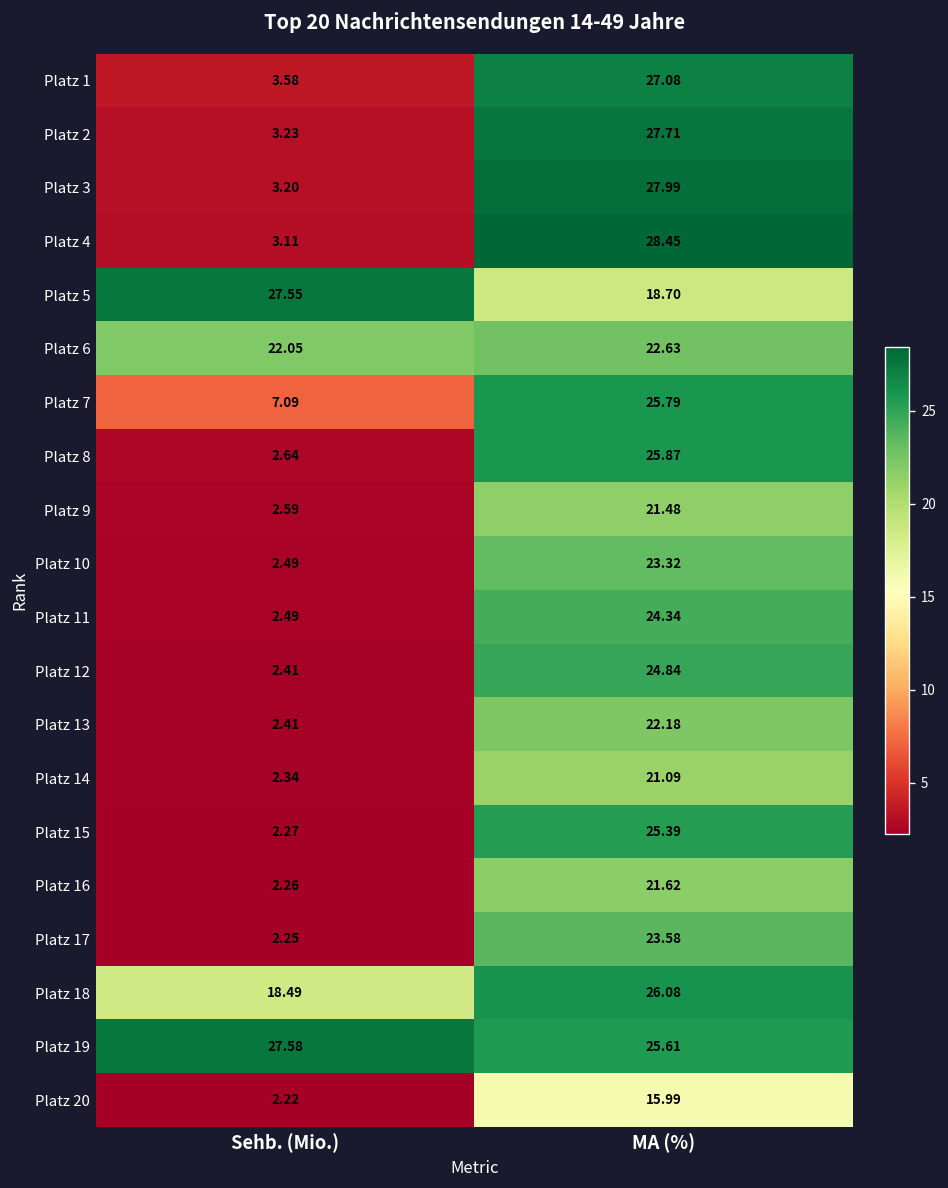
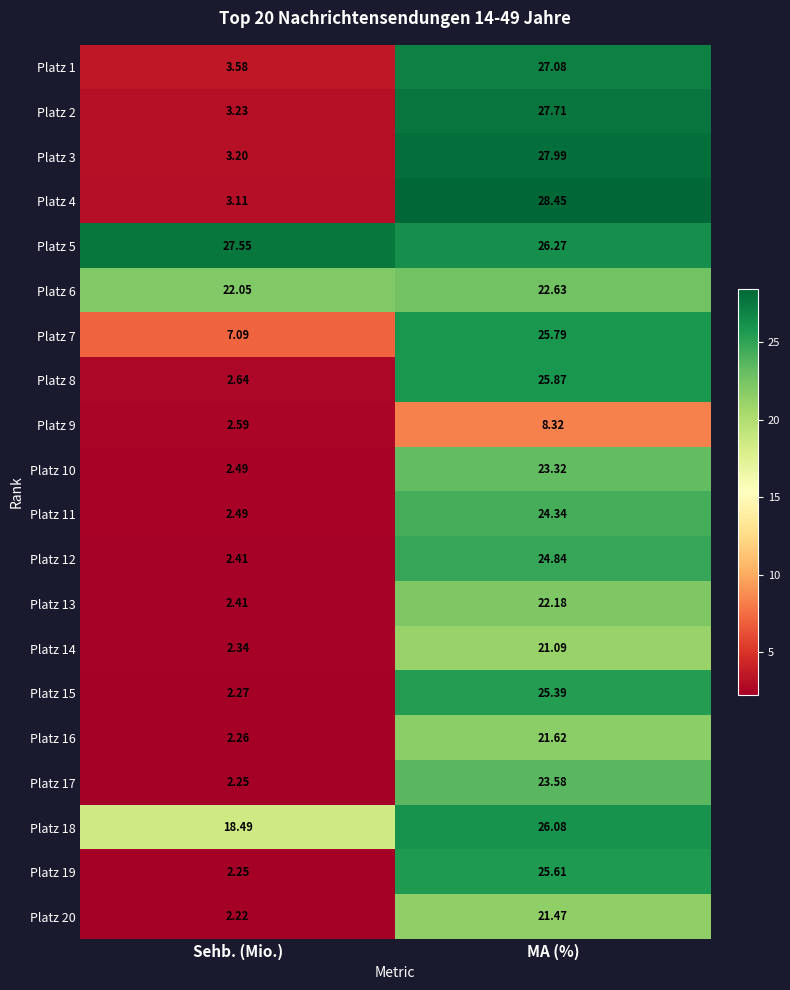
Platz 5, MA (%): 18.70 -> 26.27
Platz 9, MA (%): 21.48 -> 8.32
Platz 19, Sehb. (Mio.): 27.58 -> 2.25
Platz 20, MA (%): 15.99 -> 21.47
